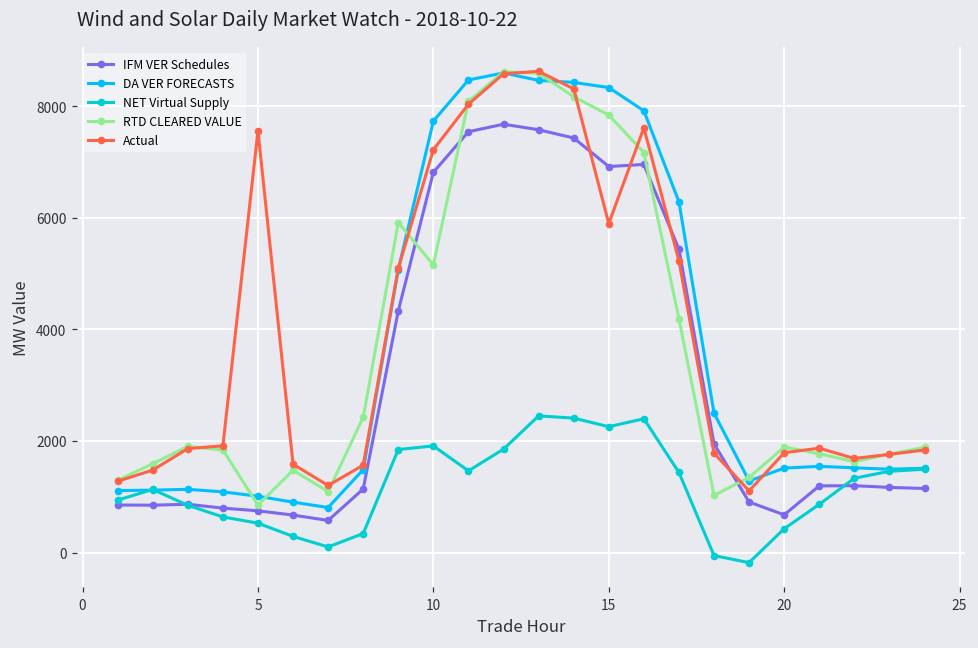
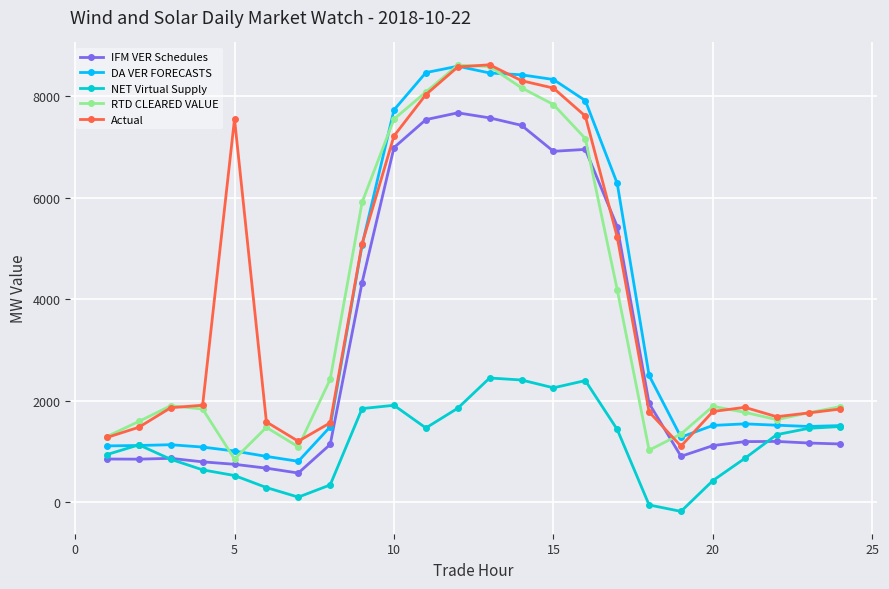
IFM VER Schedules, 10: 6800 -> 7000
RTD CLEARED VALUE, 10: 5200 -> 7600
Actual, 15: 5900 -> 8200
IFM VER Schedules, 20: 700 -> 1100
